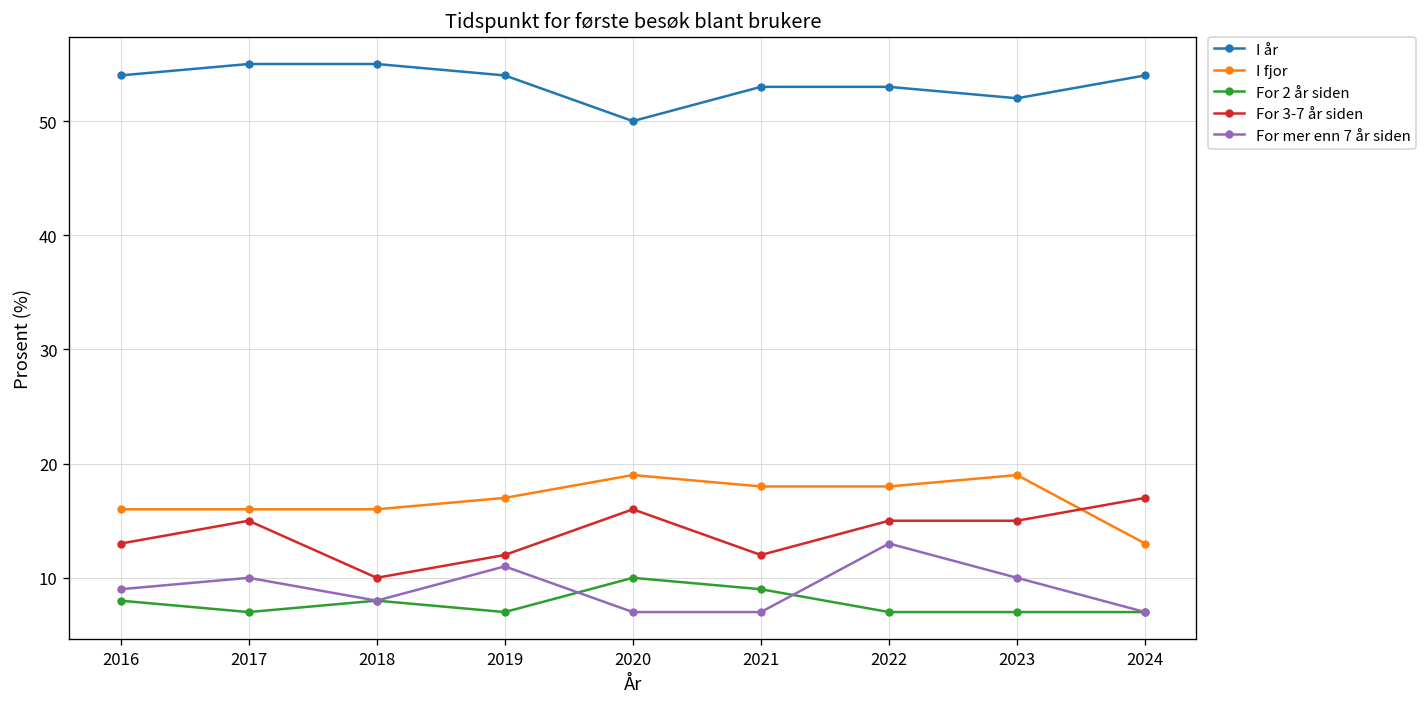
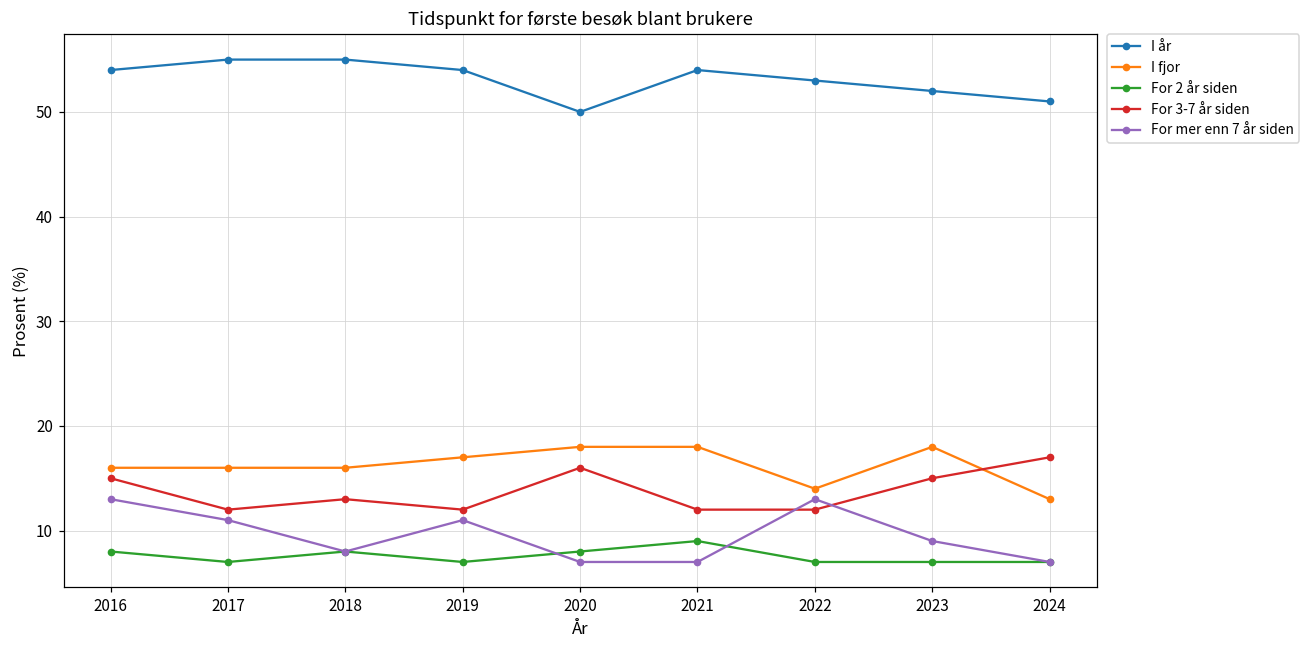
For 3-7 år siden, 2016: 13 -> 15
For mer enn 7 år siden, 2016: 9 -> 13
For 3-7 år siden, 2017: 15 -> 12
For mer enn 7 år siden, 2017: 10 -> 11
For 3-7 år siden, 2018: 10 -> 13
I fjor, 2020: 19 -> 18
For 2 år siden, 2020: 10 -> 8
I år, 2021: 53 -> 54
I fjor, 2022: 18 -> 14
For 3-7 år siden, 2022: 15 -> 12
I fjor, 2023: 19 -> 18
For mer enn 7 år siden, 2023: 10 -> 9
I år, 2024: 54 -> 51
